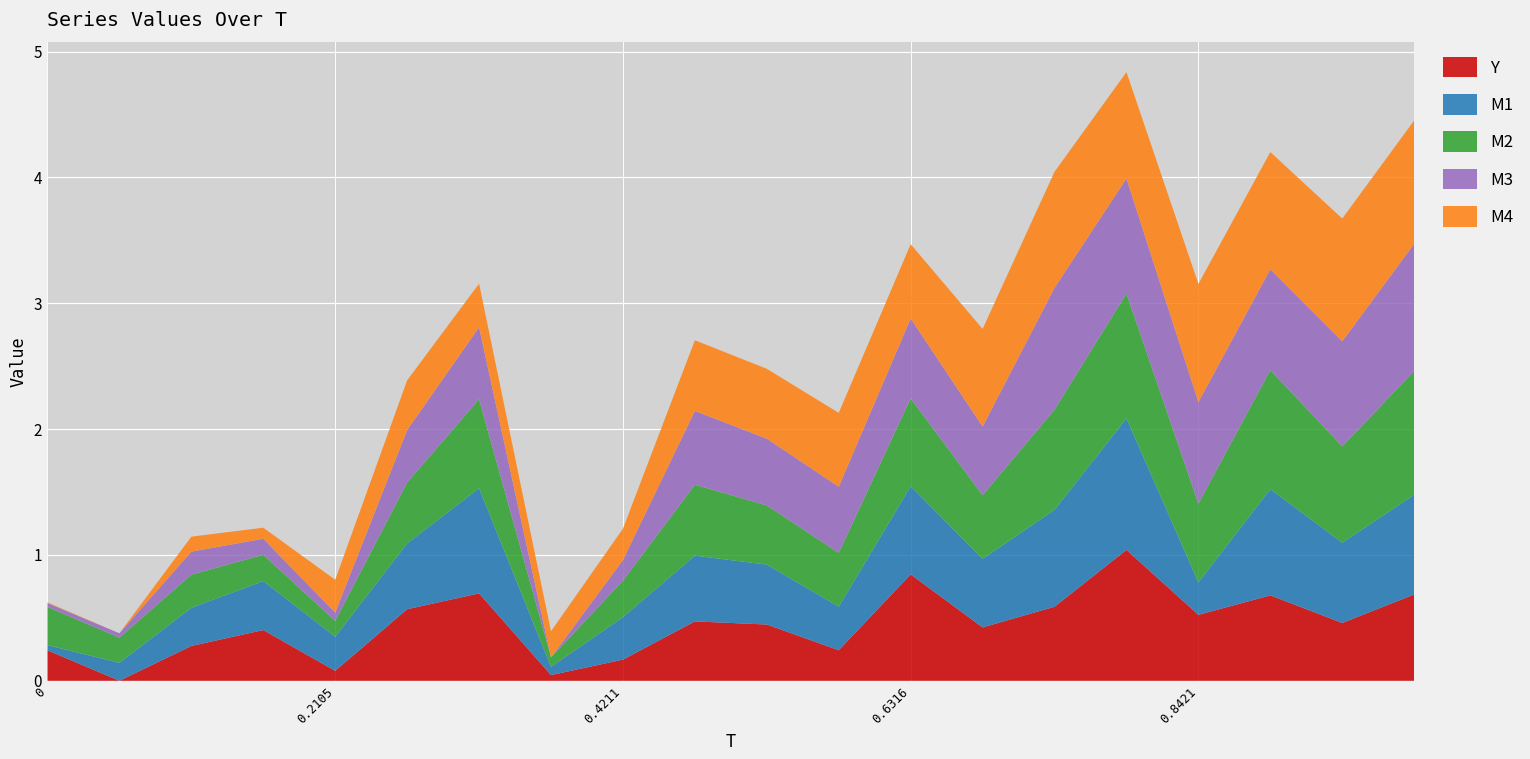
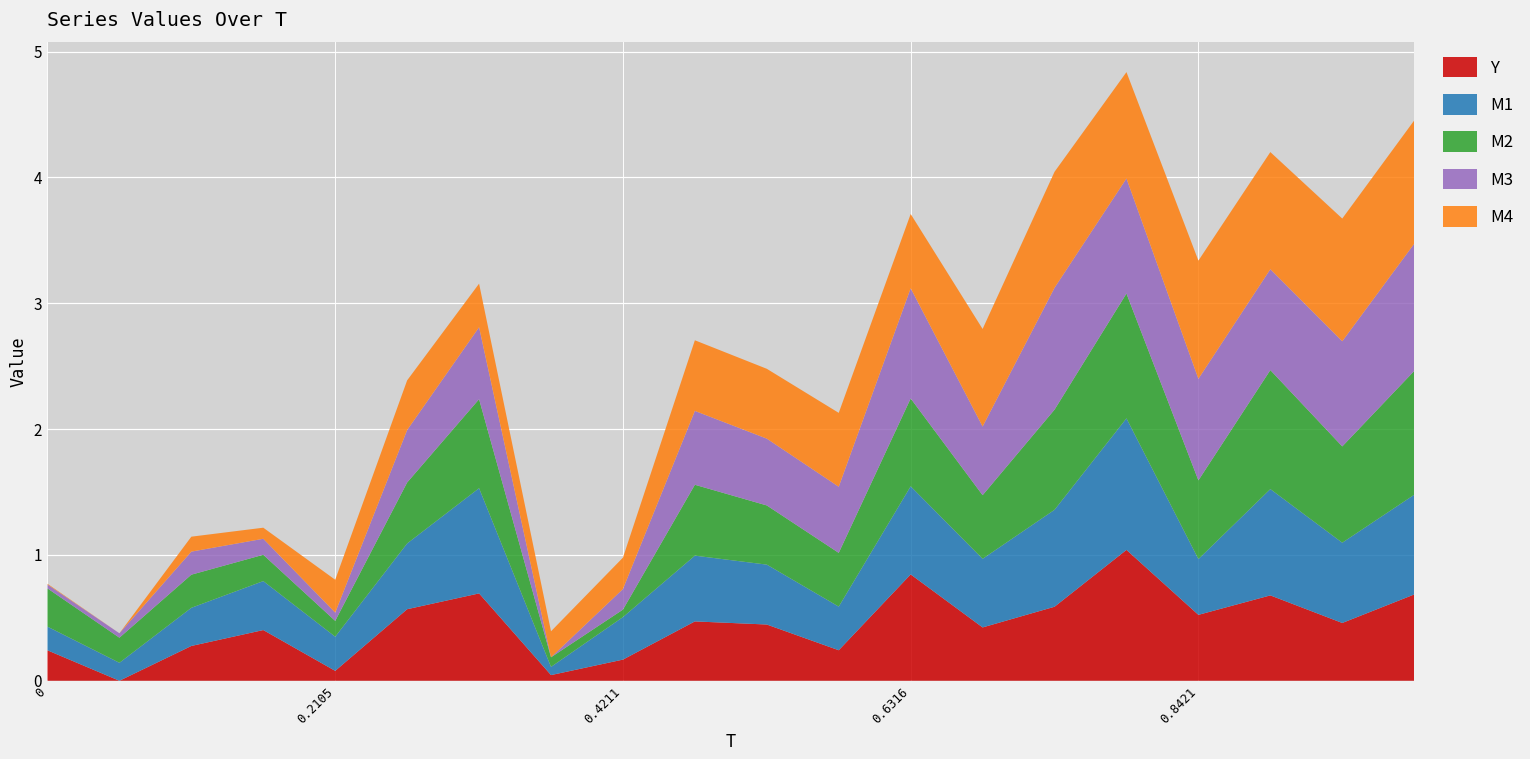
M1, 0: 0.04 -> 0.19
M2, 0.4211: 0.29 -> 0.06
M3, 0.6316: 0.64 -> 0.88
M1, 0.8421: 0.26 -> 0.44
